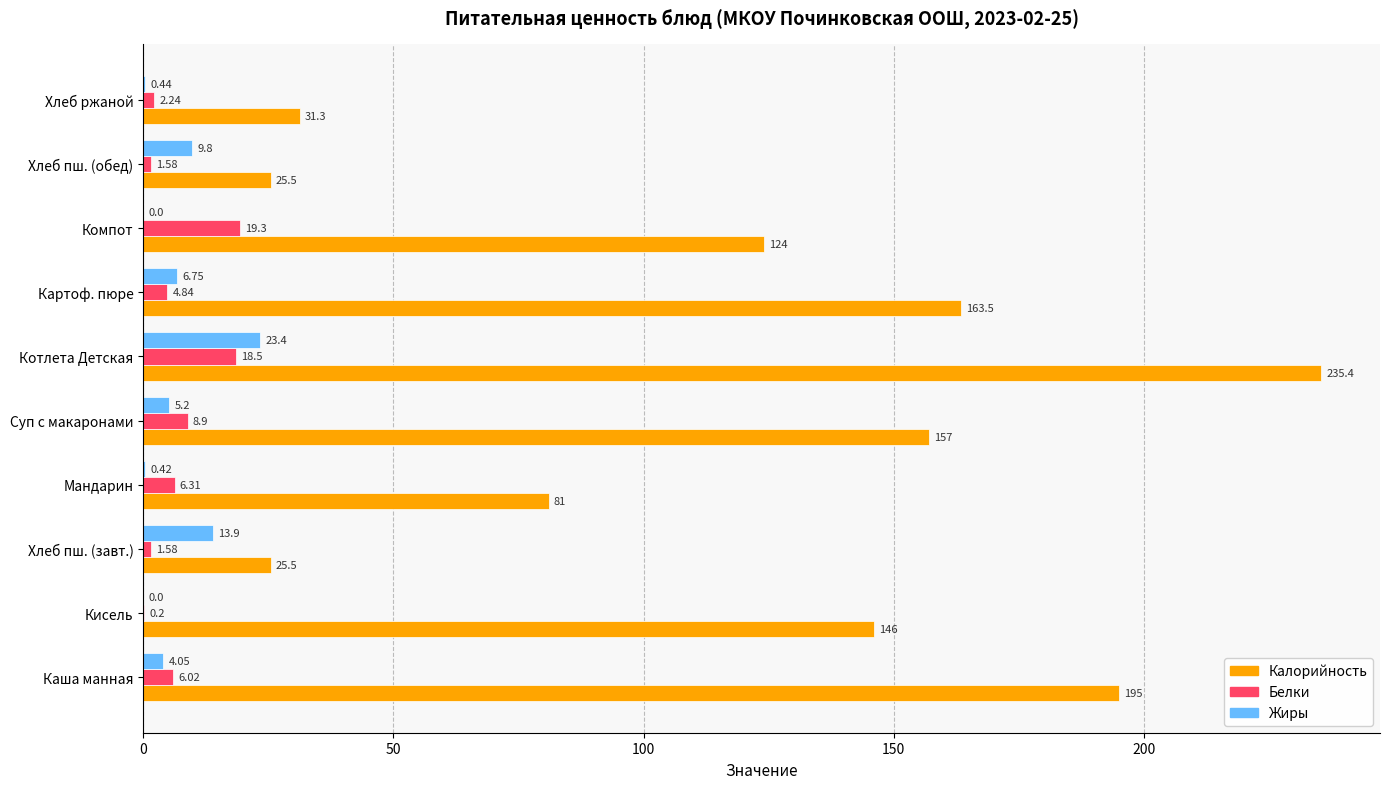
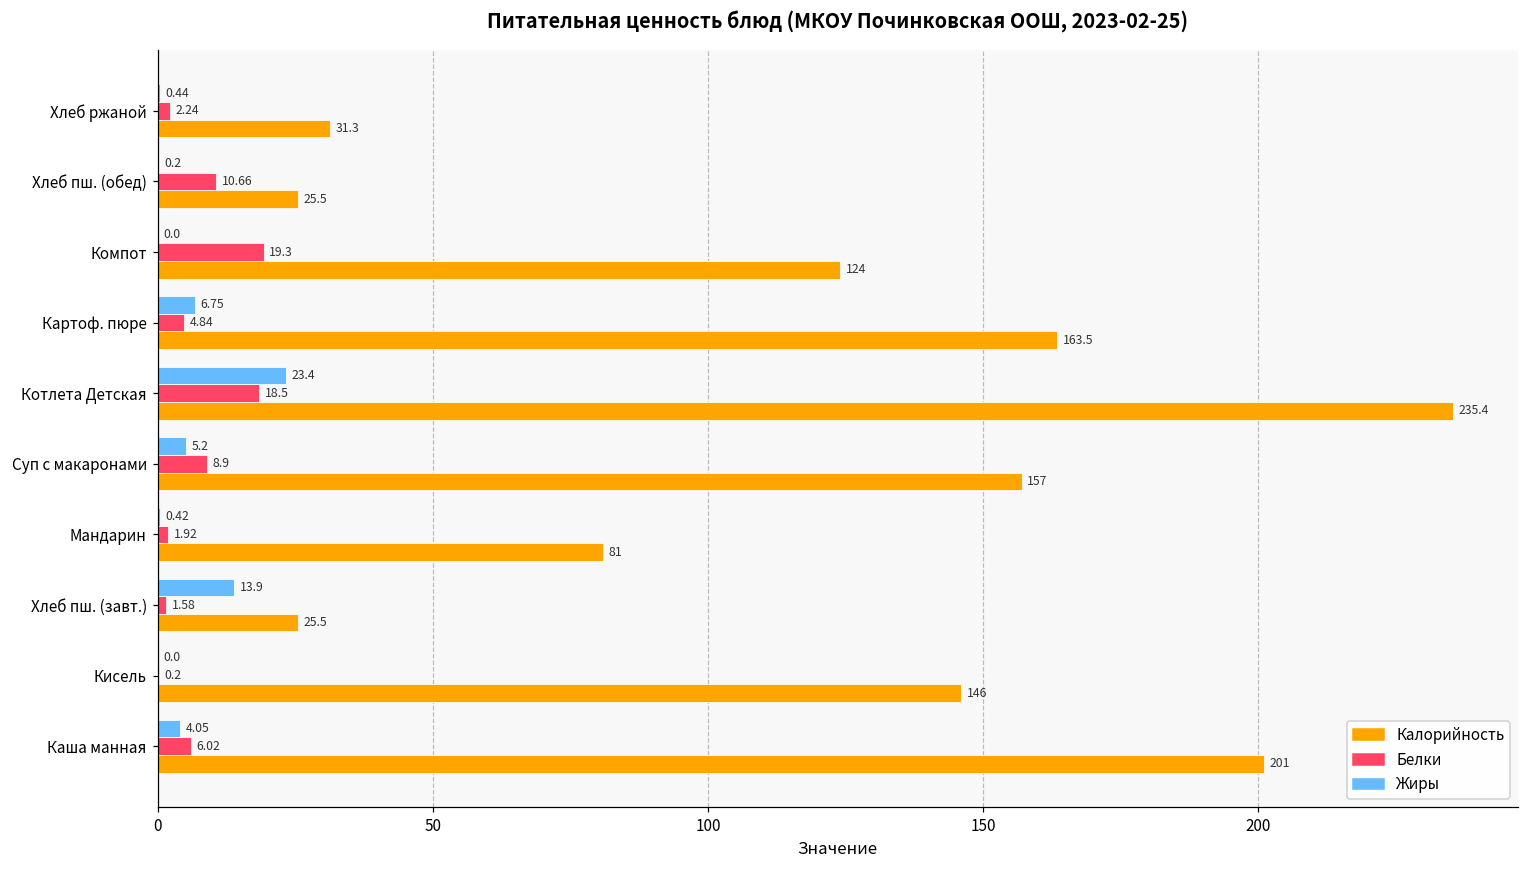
Жиры, Хлеб пш. (обед): 9.8 -> 0.2
Белки, Хлеб пш. (обед): 1.58 -> 10.66
Белки, Мандарин: 6.31 -> 1.92
Калорийность, Каша манная: 195 -> 201
